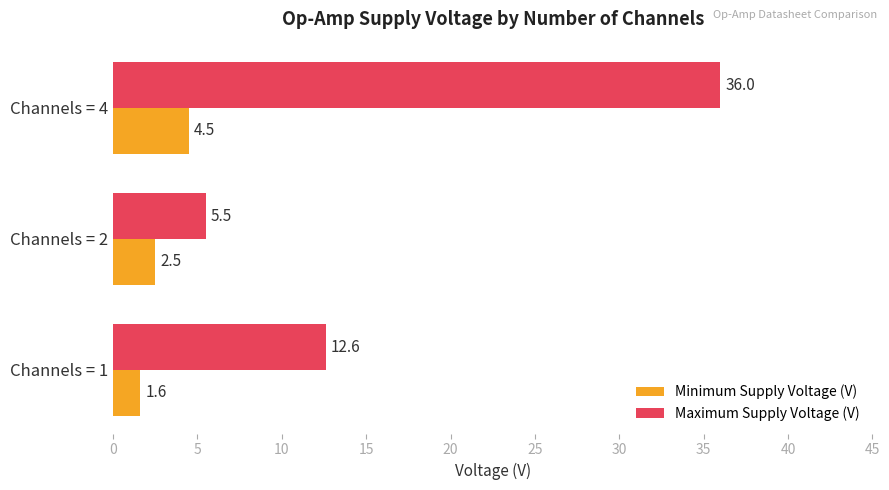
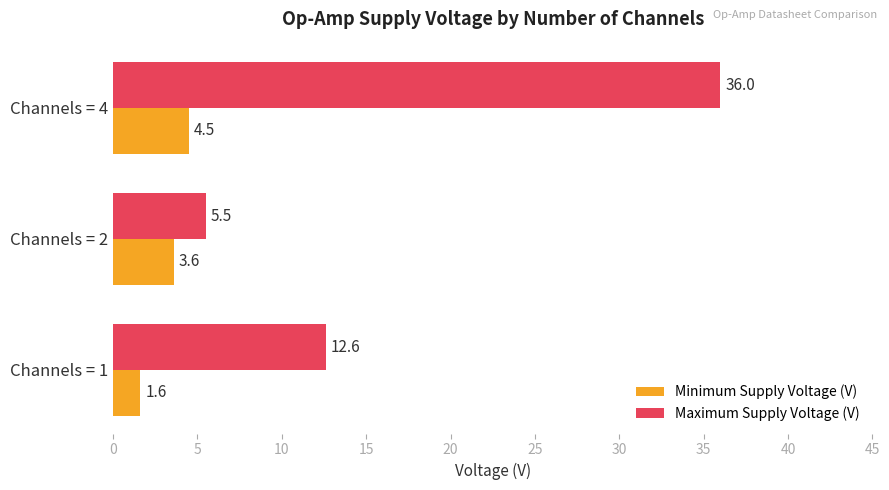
Minimum Supply Voltage (V), Channels = 2: 2.5 -> 3.6
